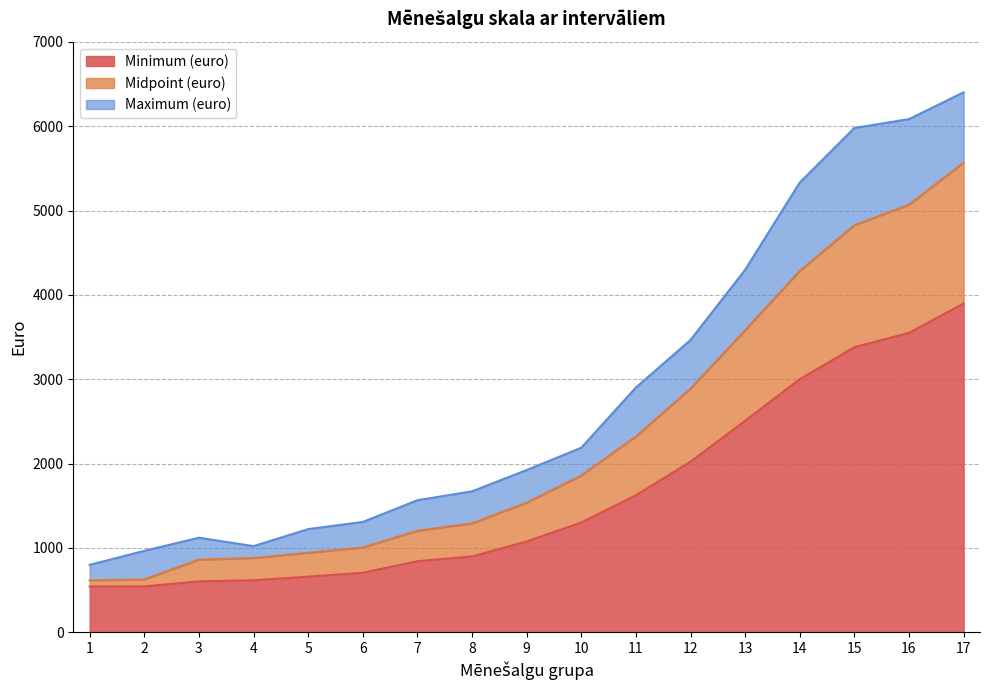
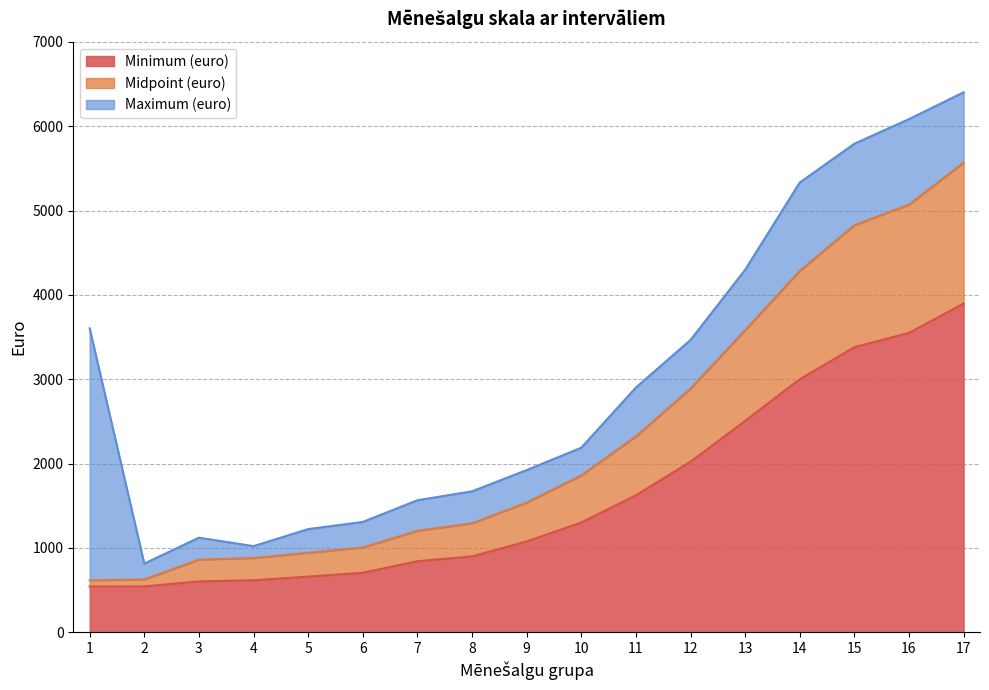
Maximum (euro), 1: 800 -> 3600
Maximum (euro), 2: 1000 -> 800
Maximum (euro), 15: 6000 -> 5800
